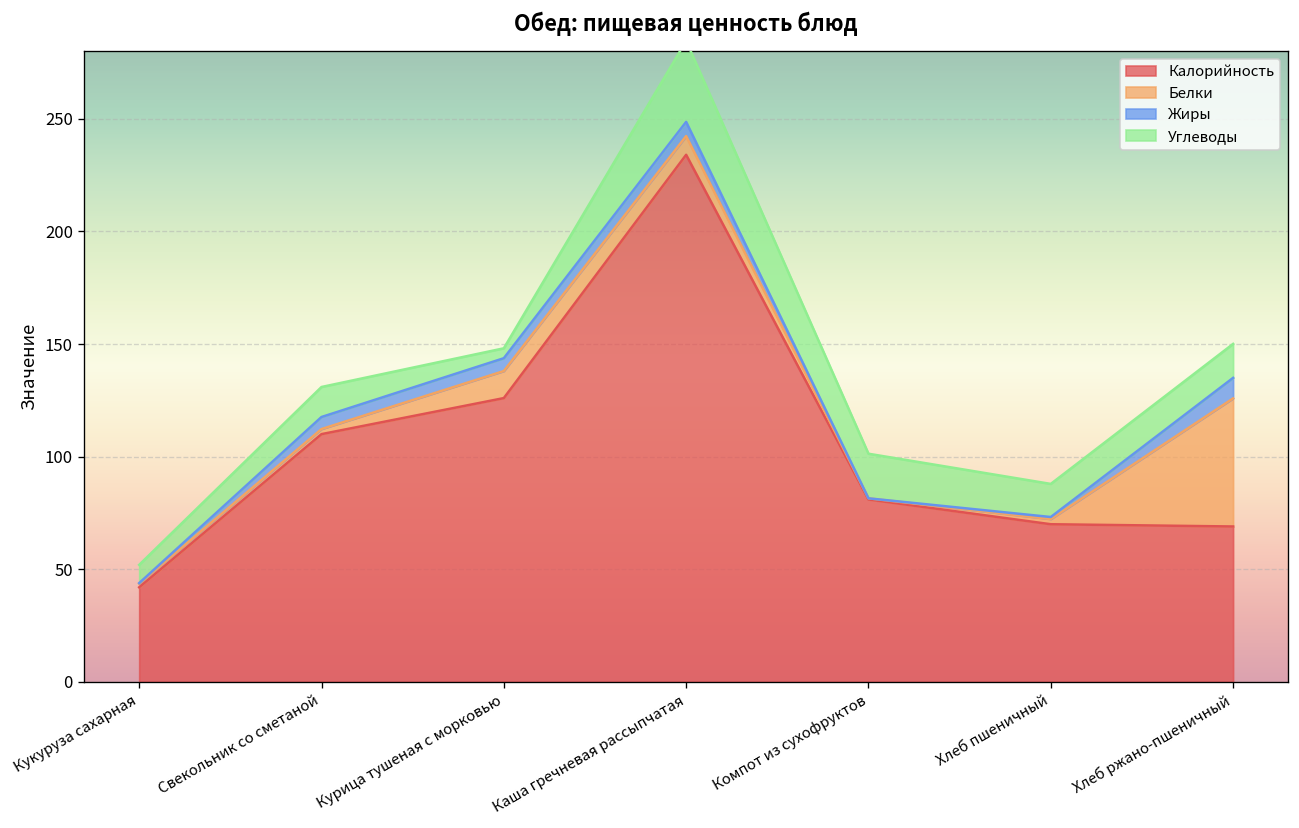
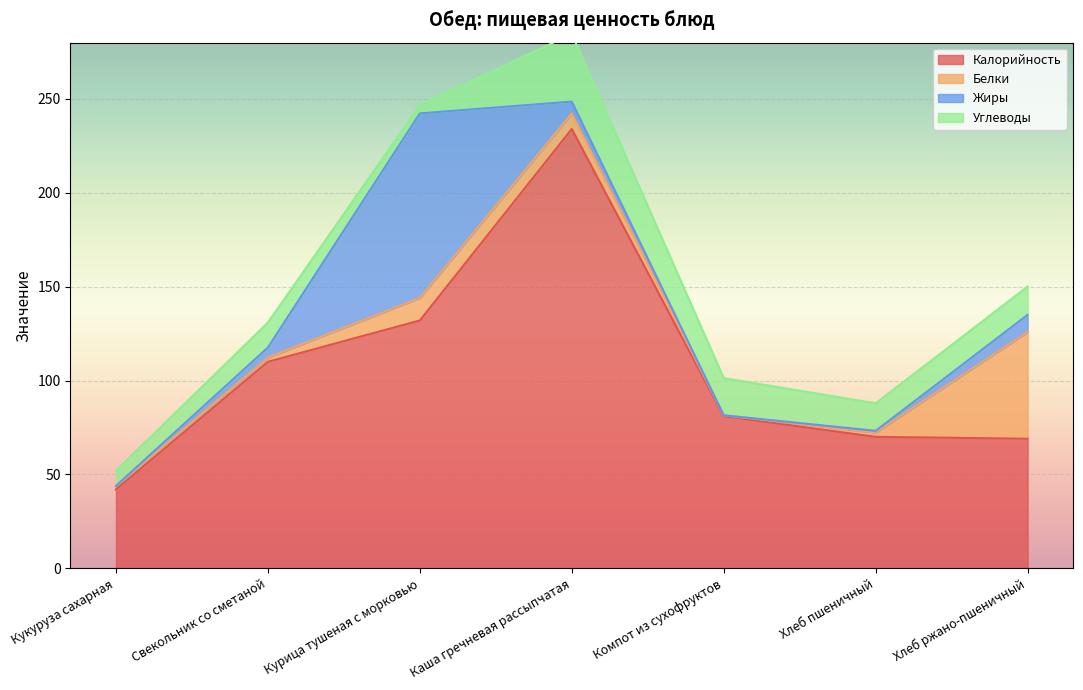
Калорийность, Курица тушеная с морковью: 126 -> 132
Жиры, Курица тушеная с морковью: 6 -> 98
